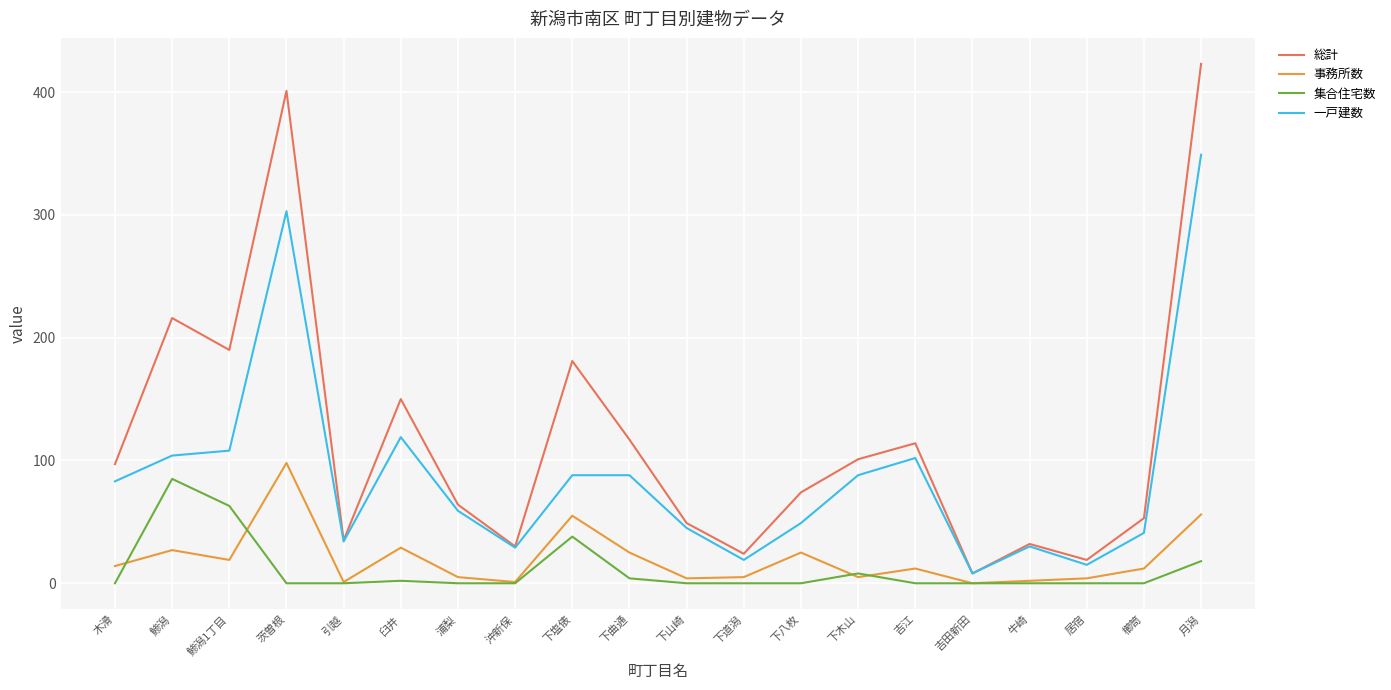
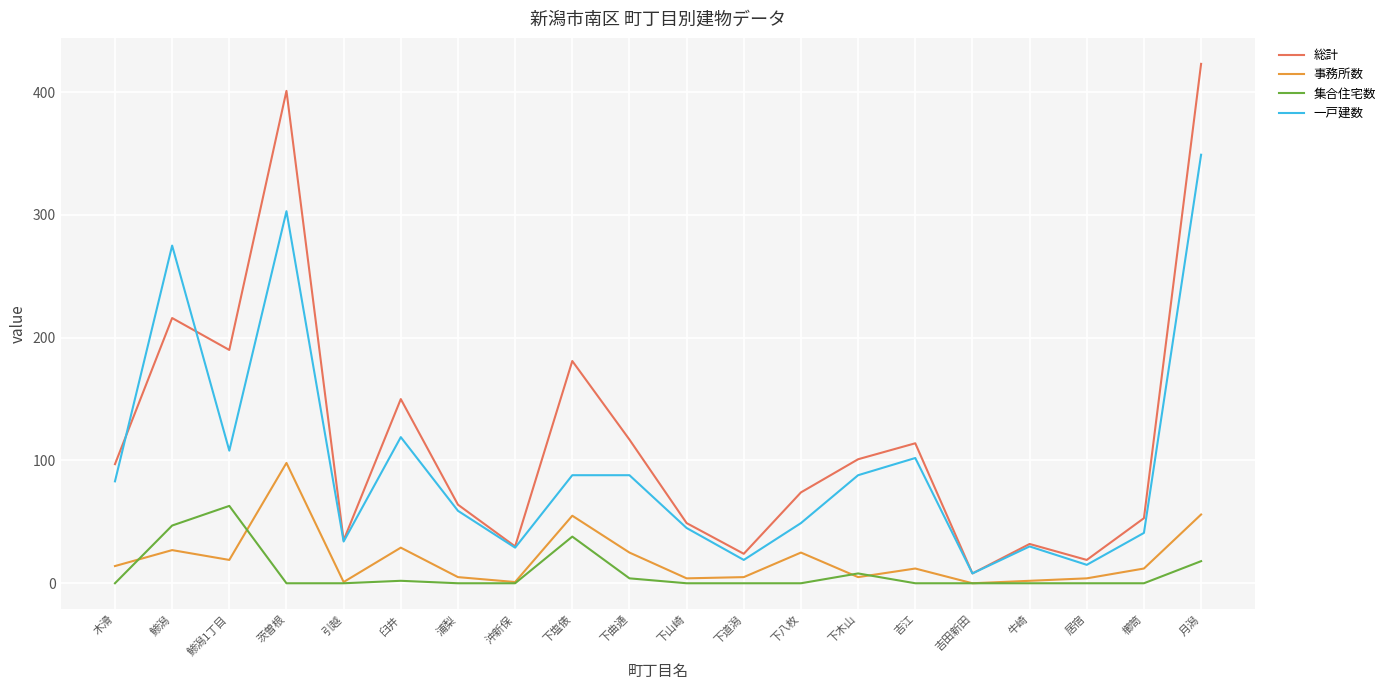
集合住宅数, 鯵潟: 85 -> 47
一戸建数, 鯵潟: 104 -> 275
